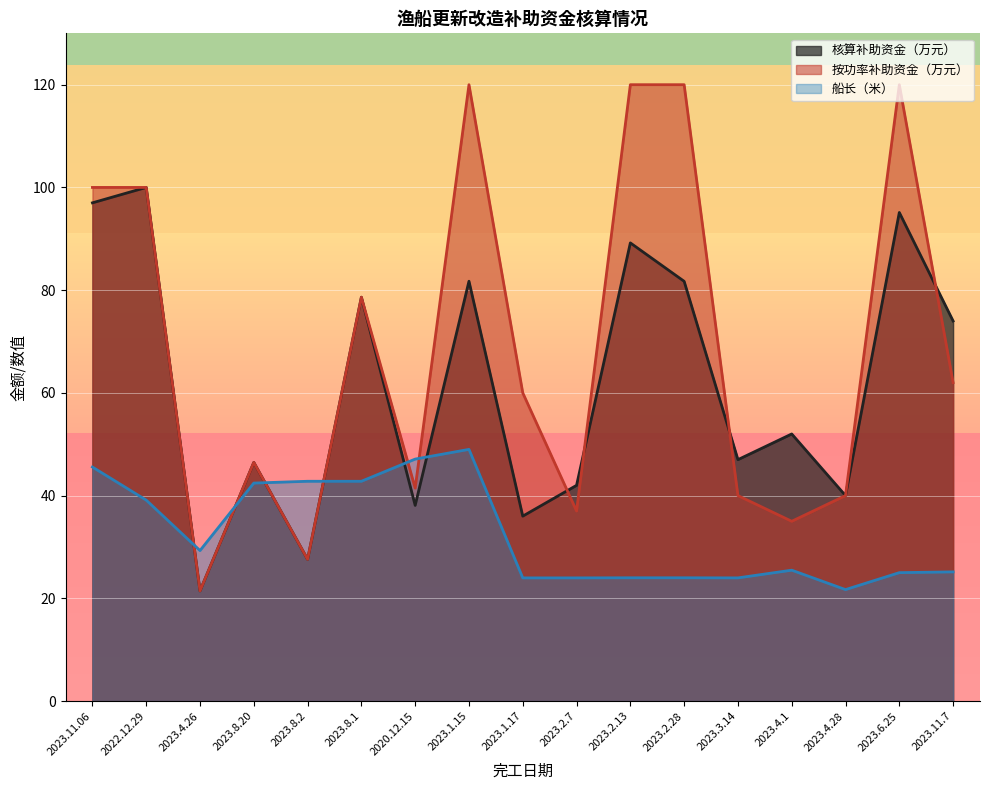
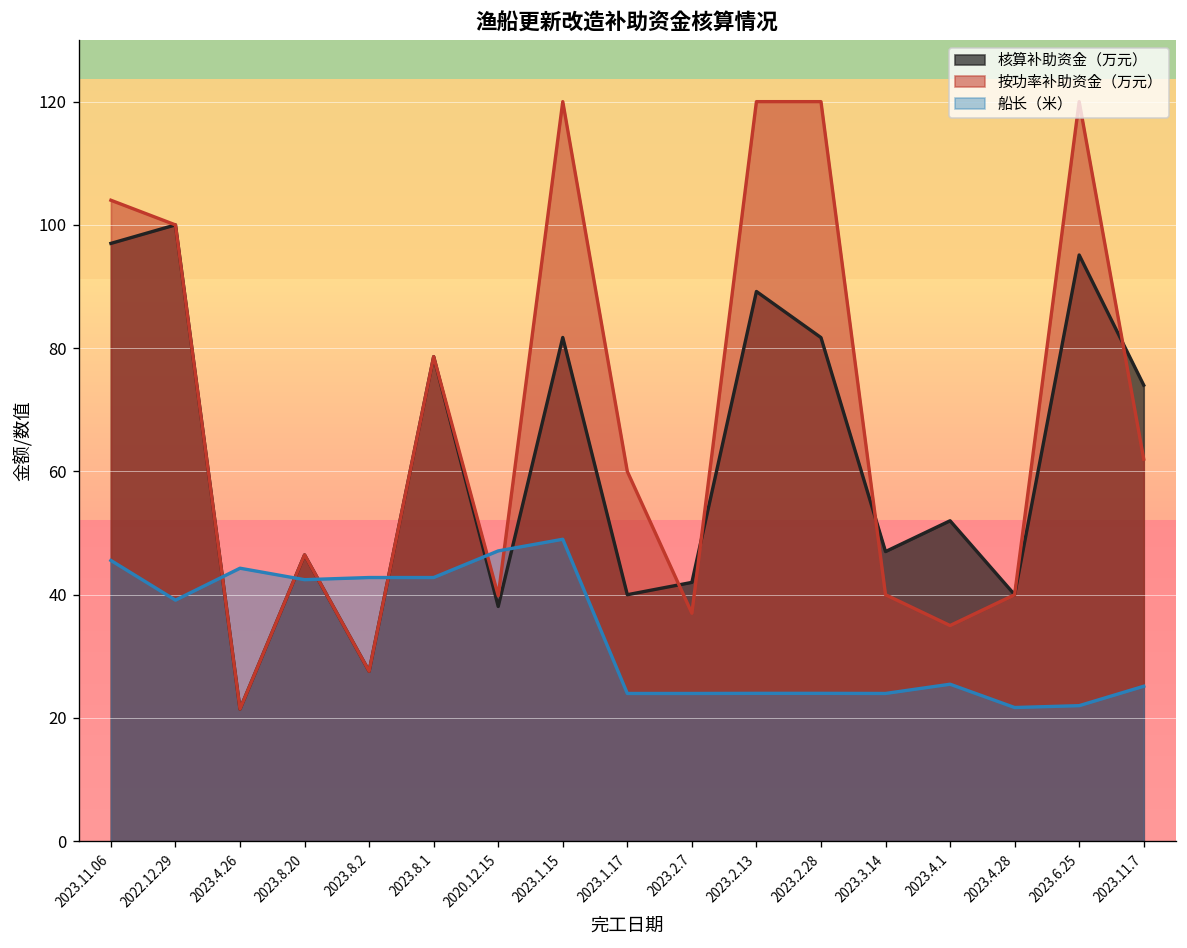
按功率补助资金（万元）, 2023.11.06: 100 -> 104
船长（米）, 2023.4.26: 29 -> 44
按功率补助资金（万元）, 2020.12.15: 41 -> 40
核算补助资金（万元）, 2023.1.17: 36 -> 40
船长（米）, 2023.6.25: 25 -> 22
